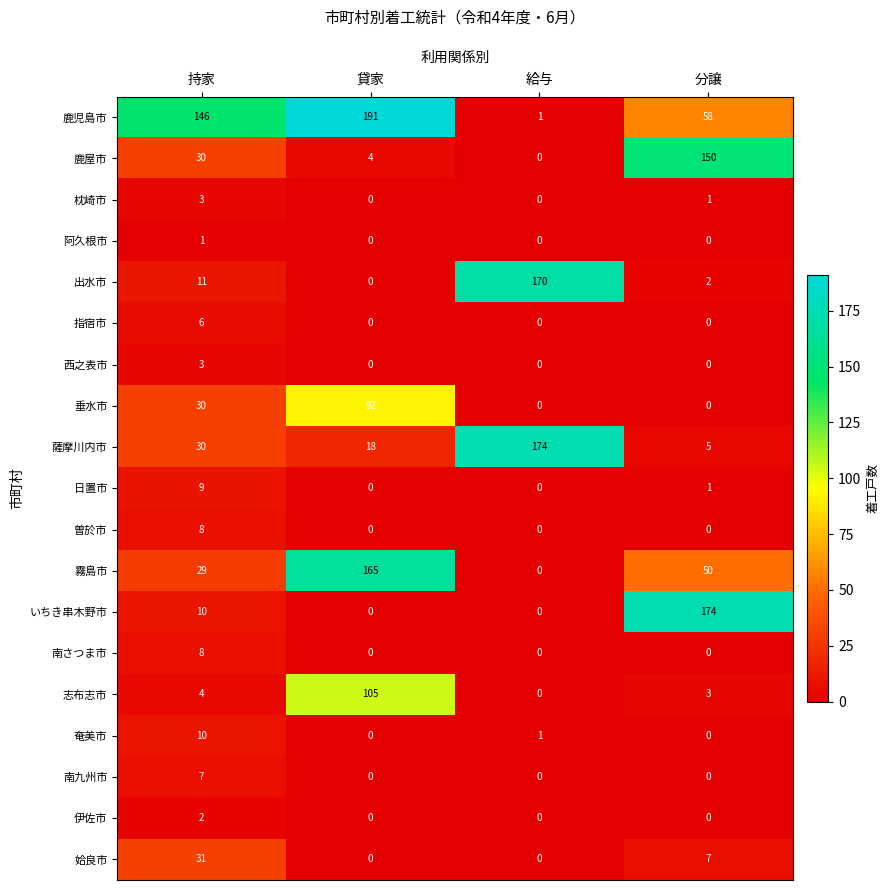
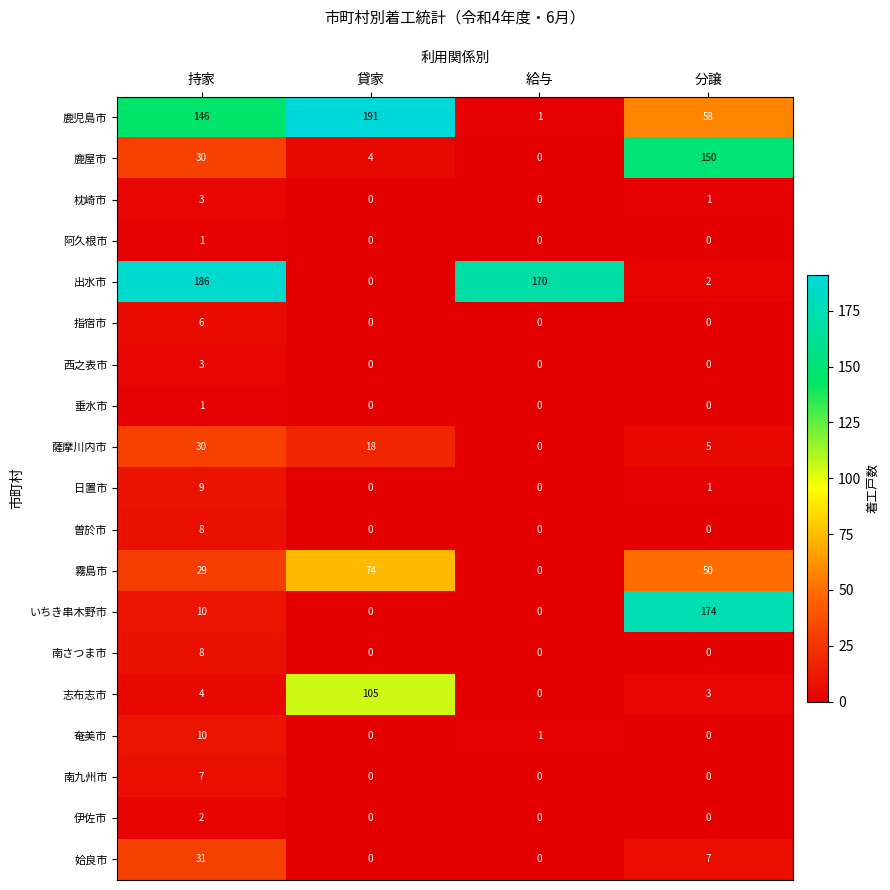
出水市, 持家: 11 -> 186
垂水市, 持家: 30 -> 1
垂水市, 貸家: 92 -> 0
薩摩川内市, 給与: 174 -> 0
霧島市, 貸家: 165 -> 74
